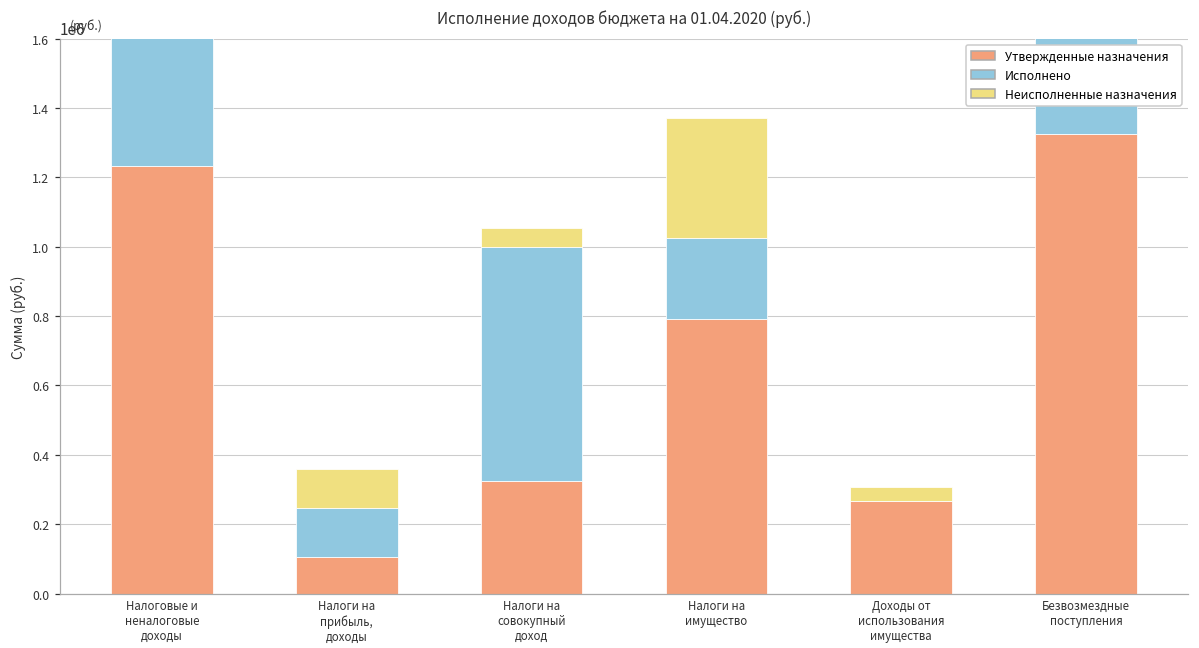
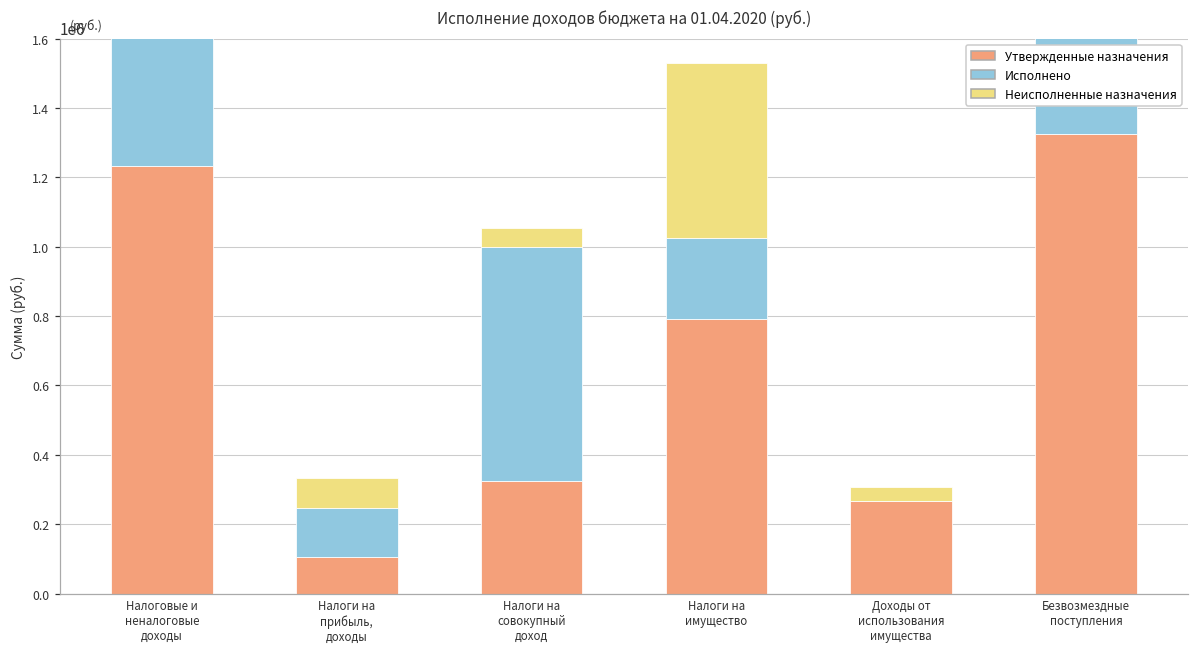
Неисполненные назначения, Налоги на прибыль, доходы: 110000 -> 90000
Неисполненные назначения, Налоги на имущество: 350000 -> 500000
